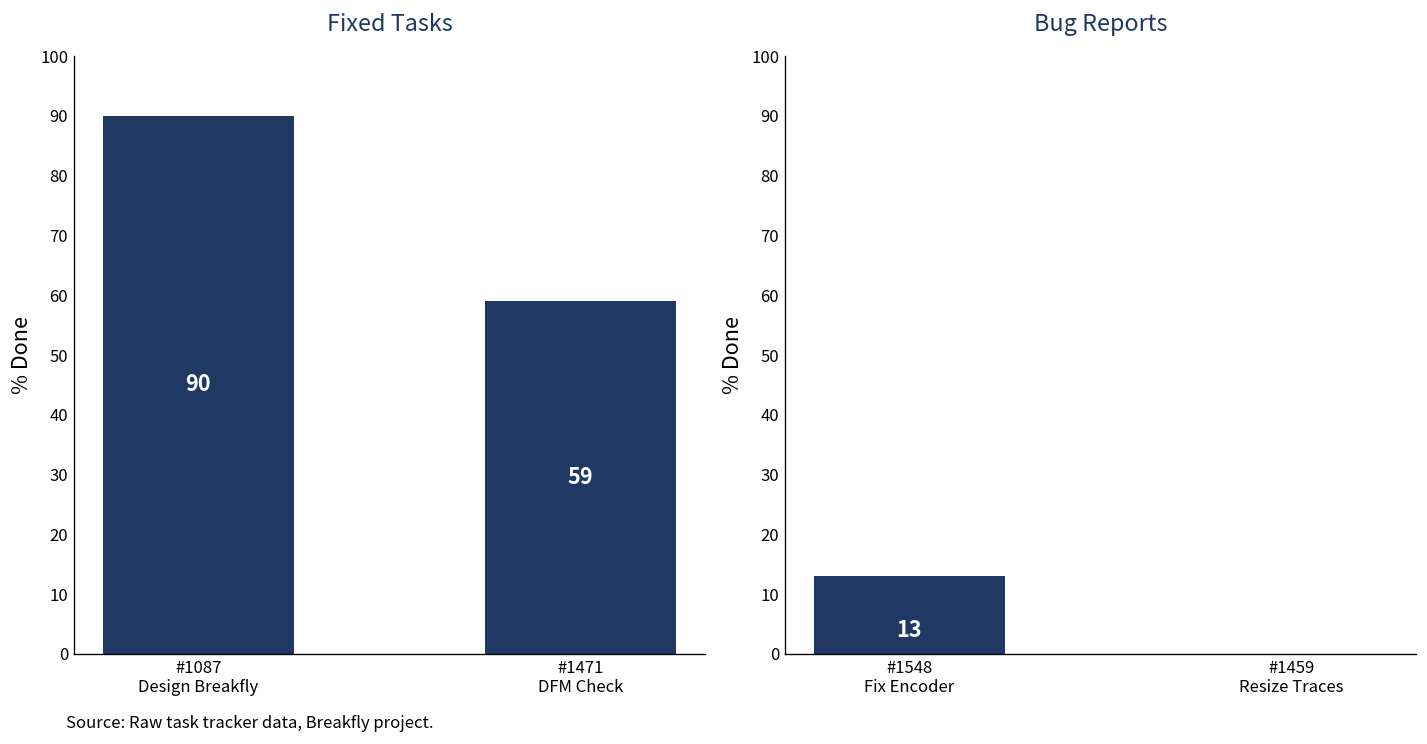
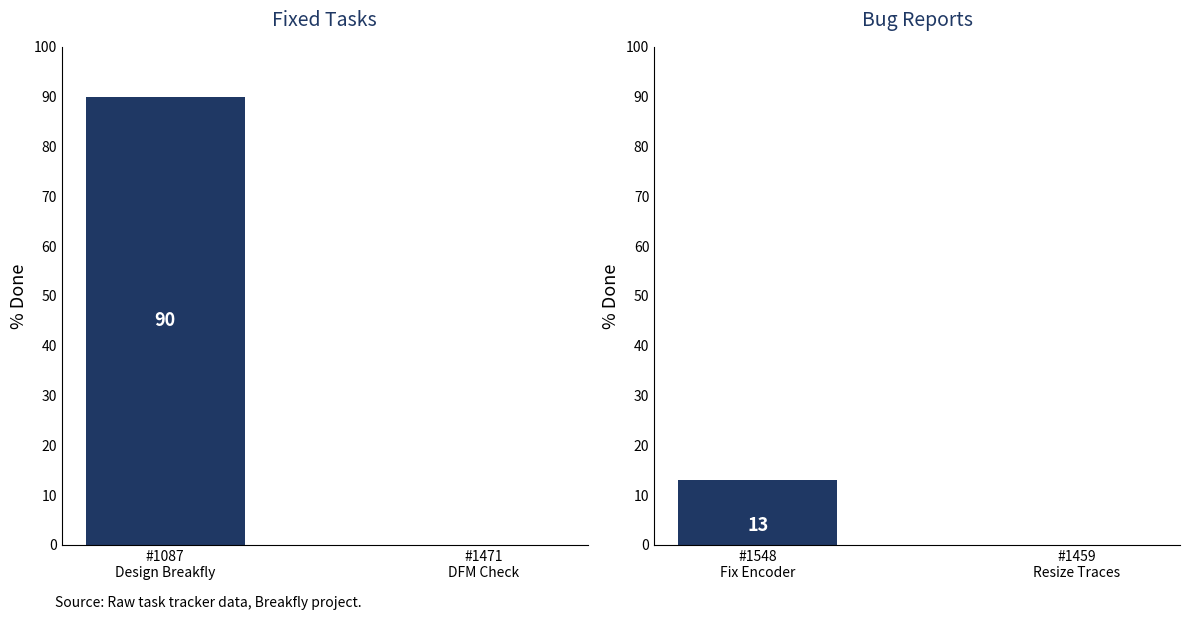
Fixed Tasks, #1471 DFM Check: 59 -> 0
